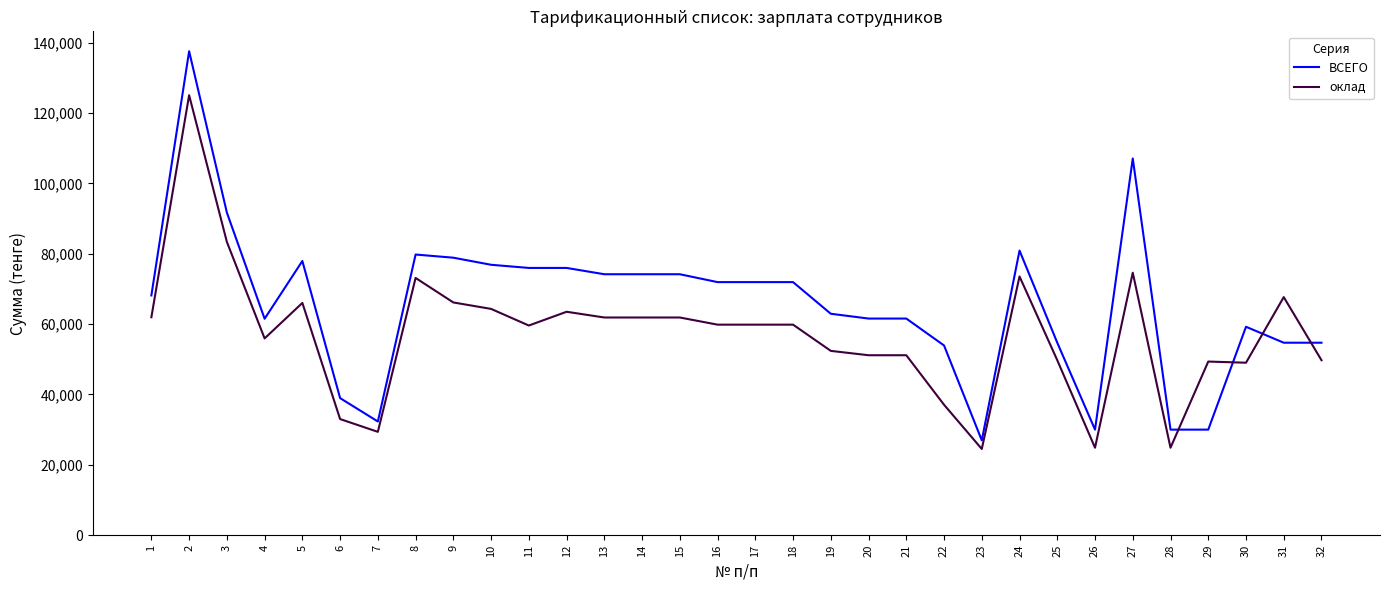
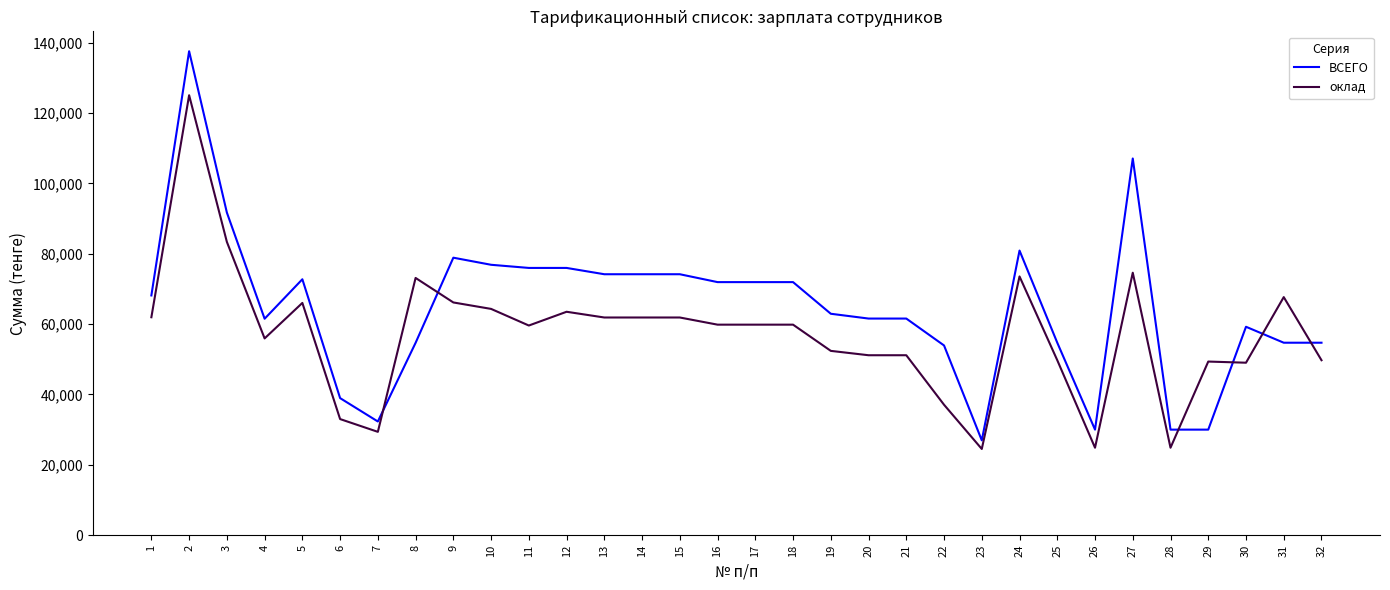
ВСЕГО, 5: 78,000 -> 73,000
ВСЕГО, 8: 80,000 -> 55,000
